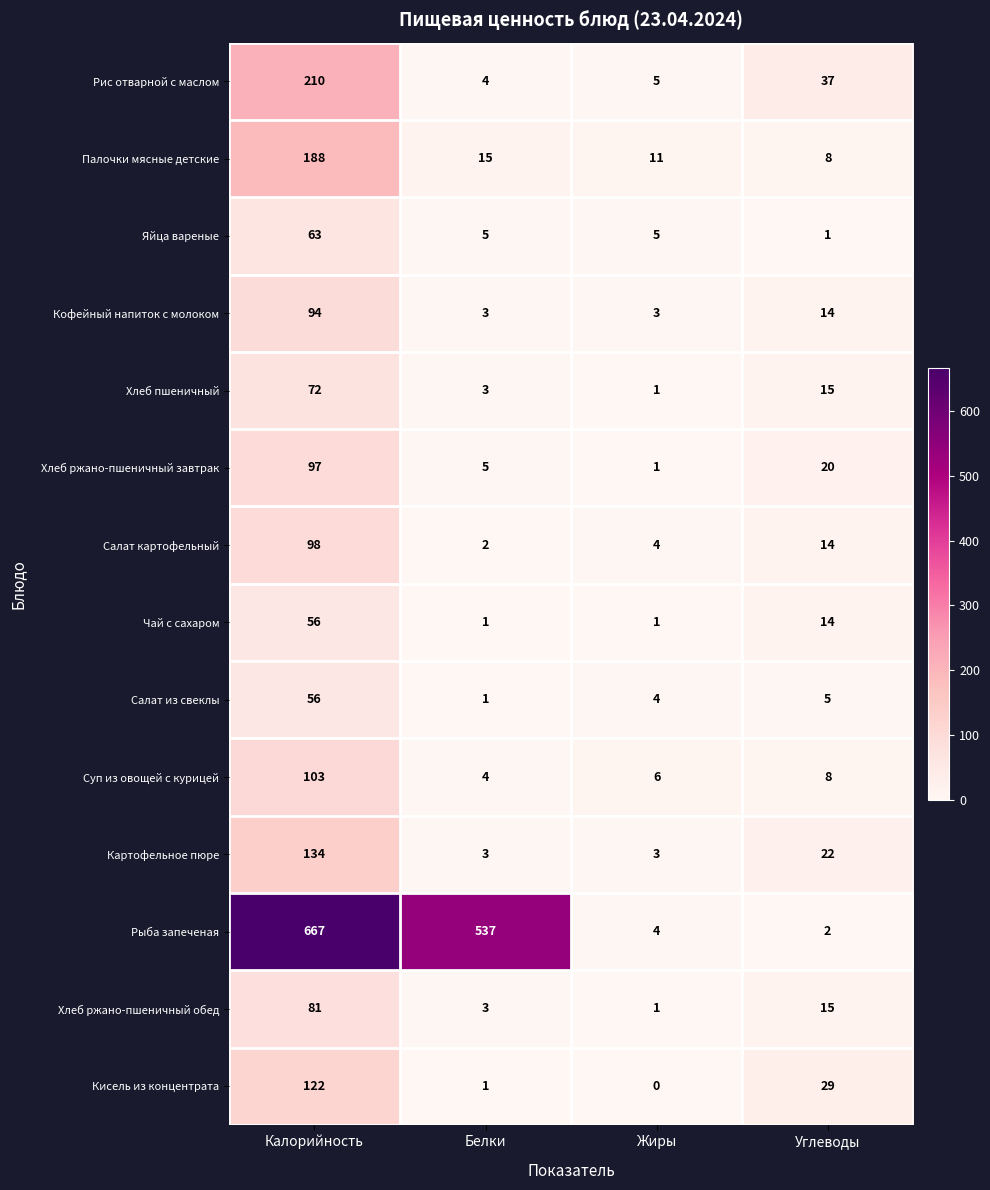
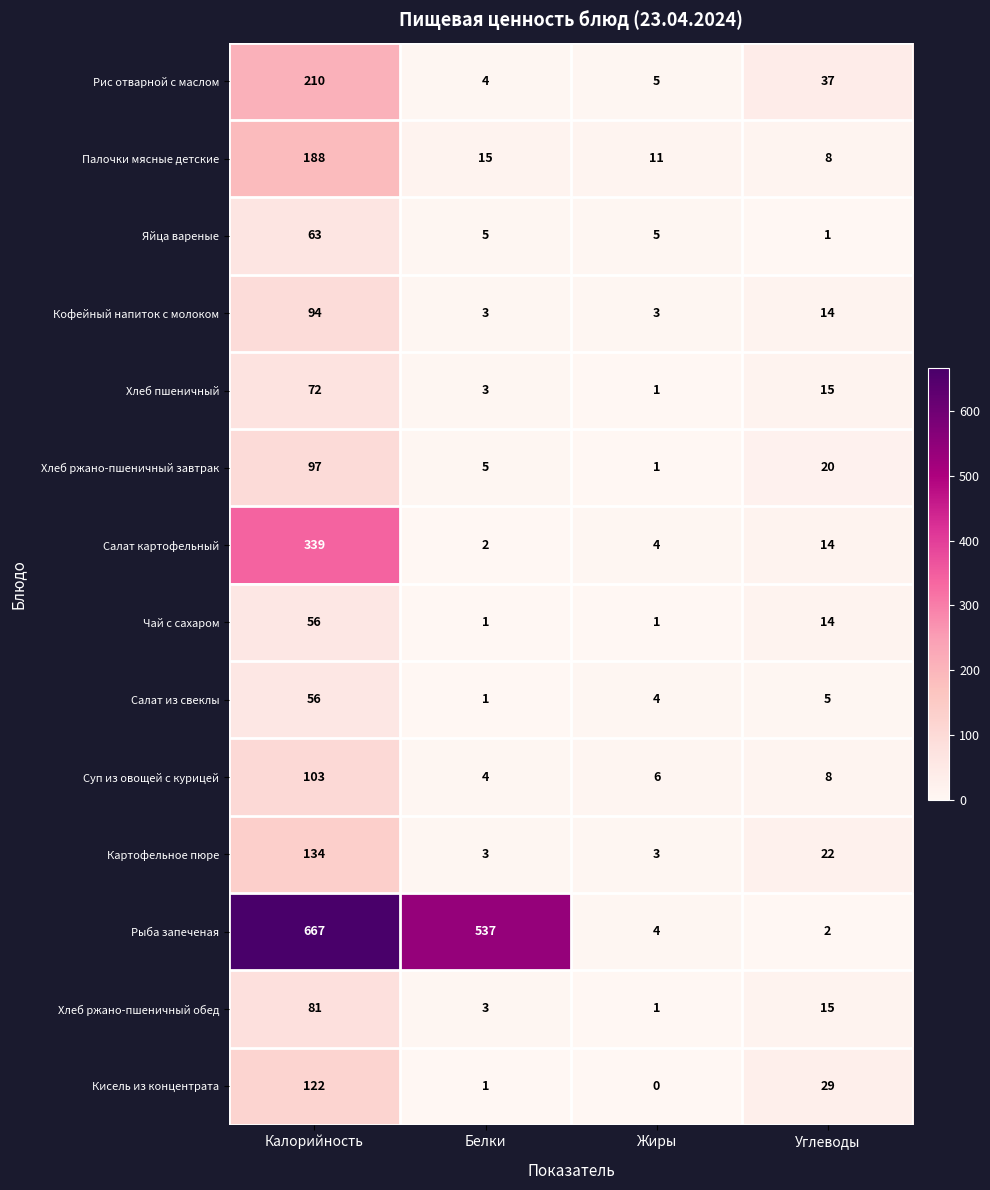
Салат картофельный, Калорийность: 98 -> 339
